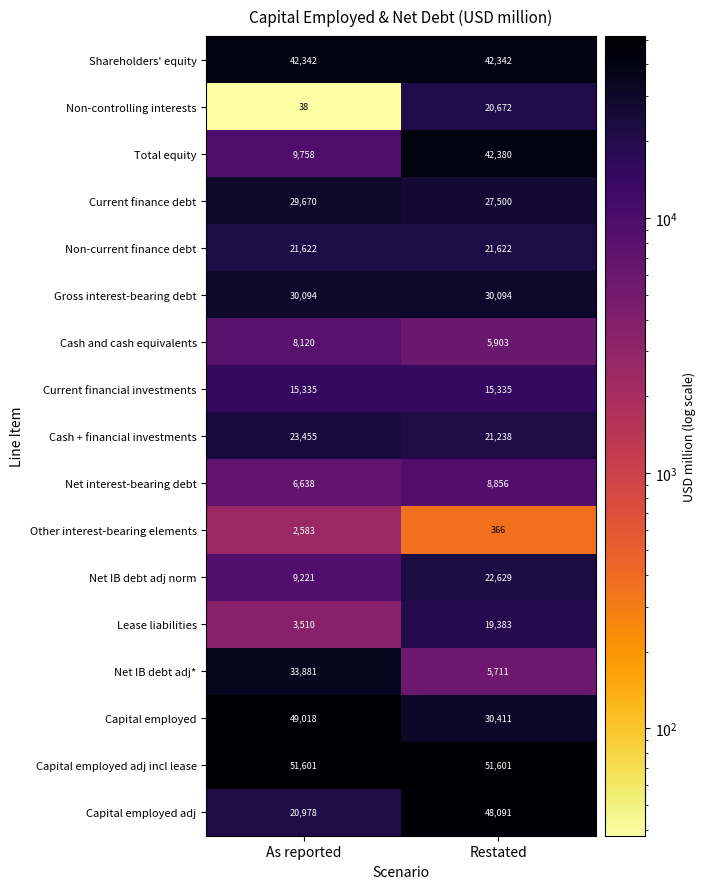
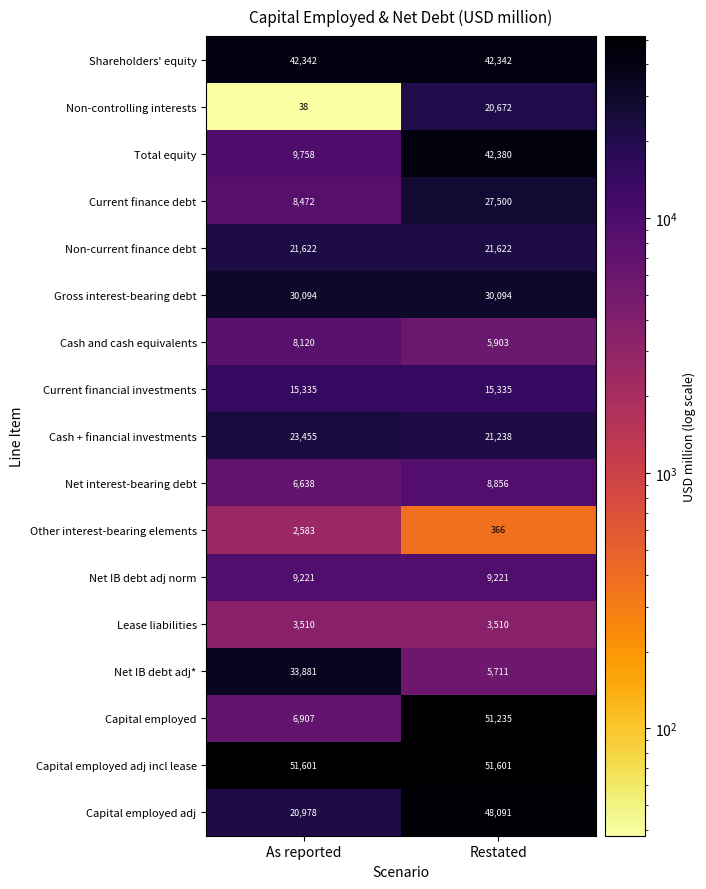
Current finance debt, As reported: 29,670 -> 8,472
Net IB debt adj norm, Restated: 22,629 -> 9,221
Lease liabilities, Restated: 19,383 -> 3,510
Capital employed, As reported: 49,018 -> 6,907
Capital employed, Restated: 30,411 -> 51,235
